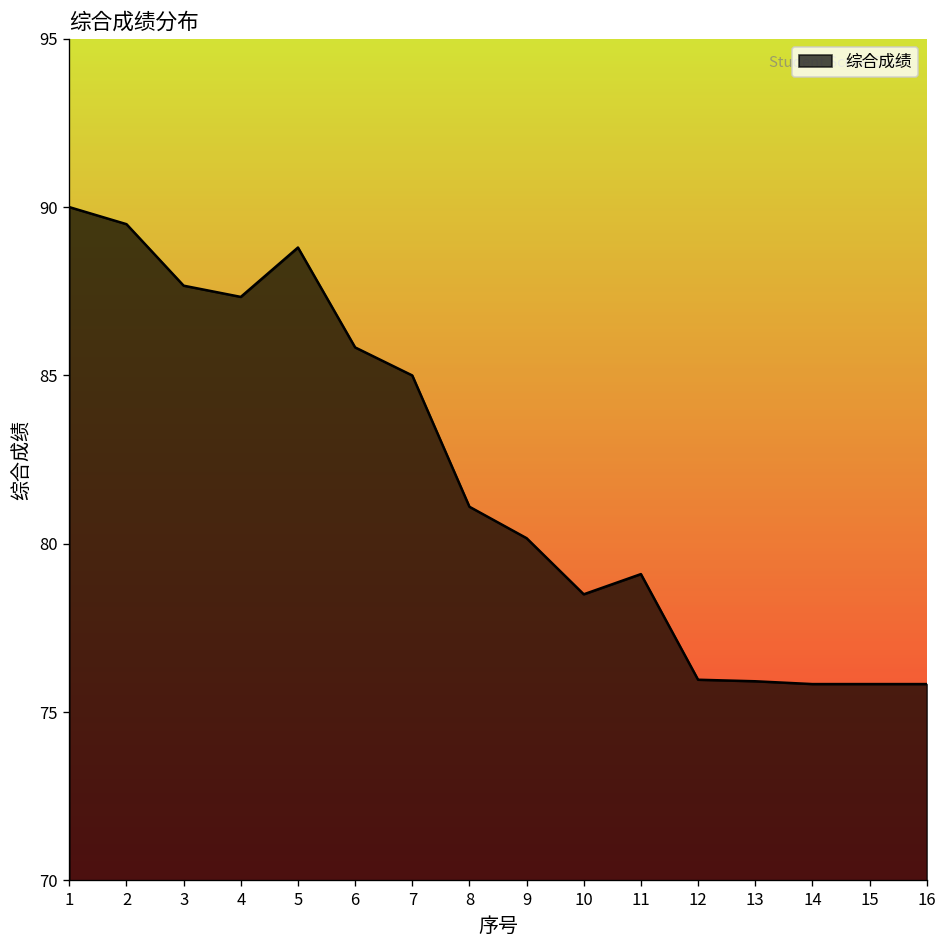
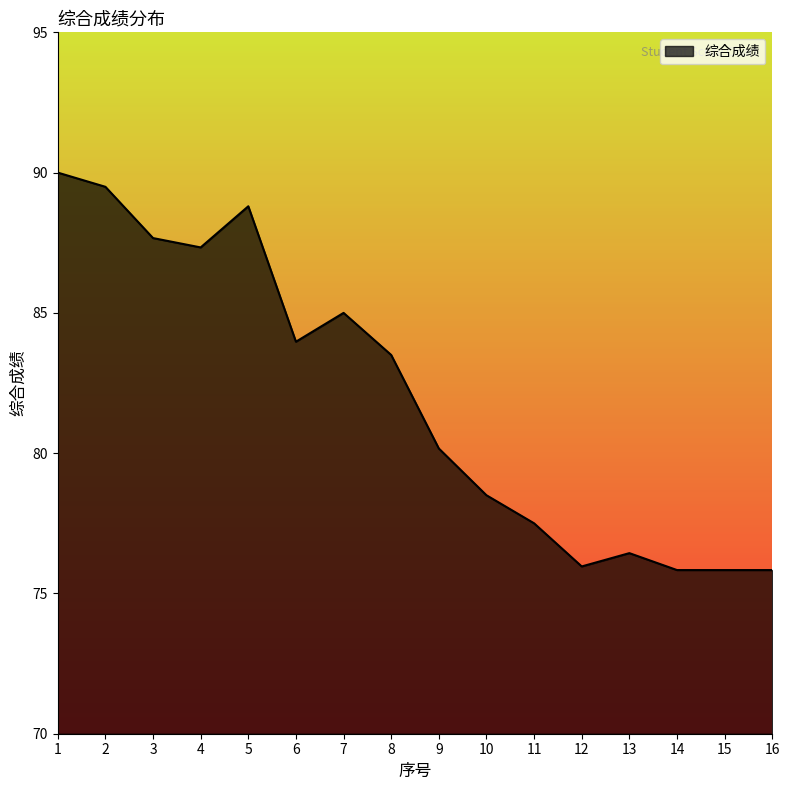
6: 85.8 -> 84.0
8: 81.1 -> 83.5
11: 79.1 -> 77.5
13: 75.9 -> 76.4
